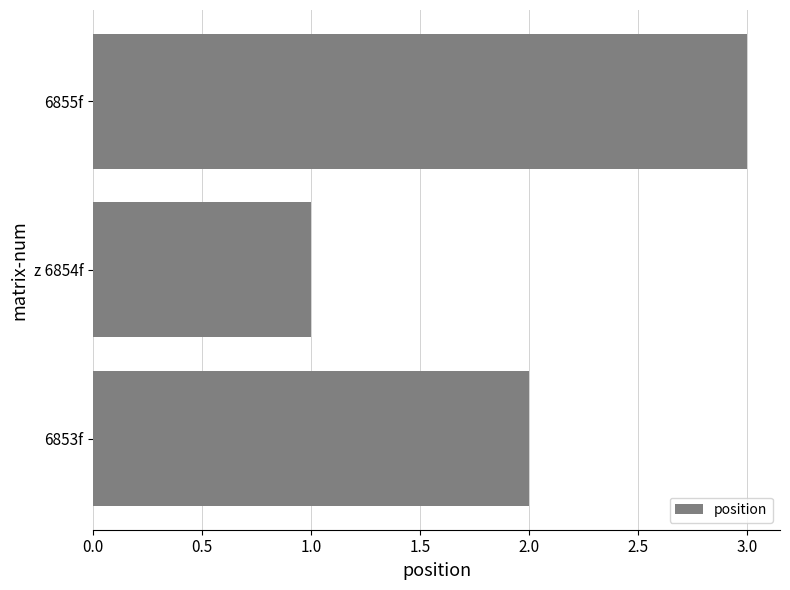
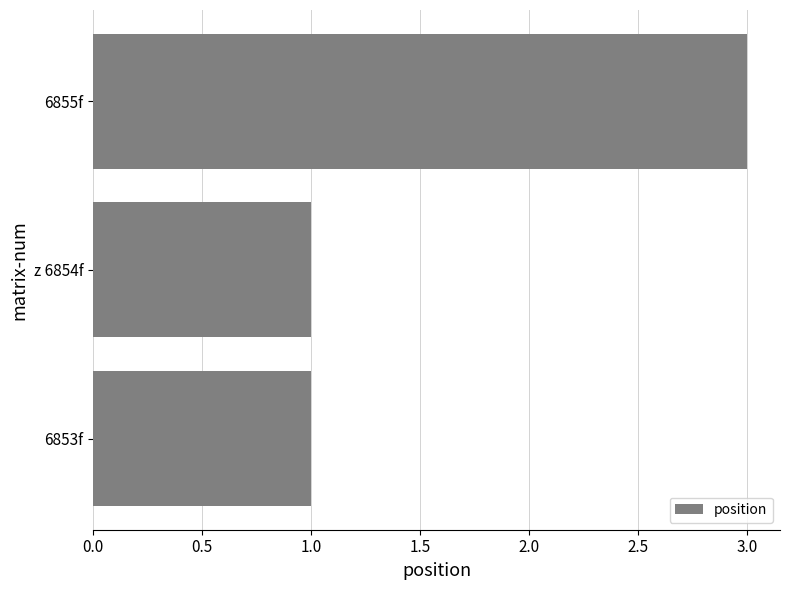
6853f: 2 -> 1
